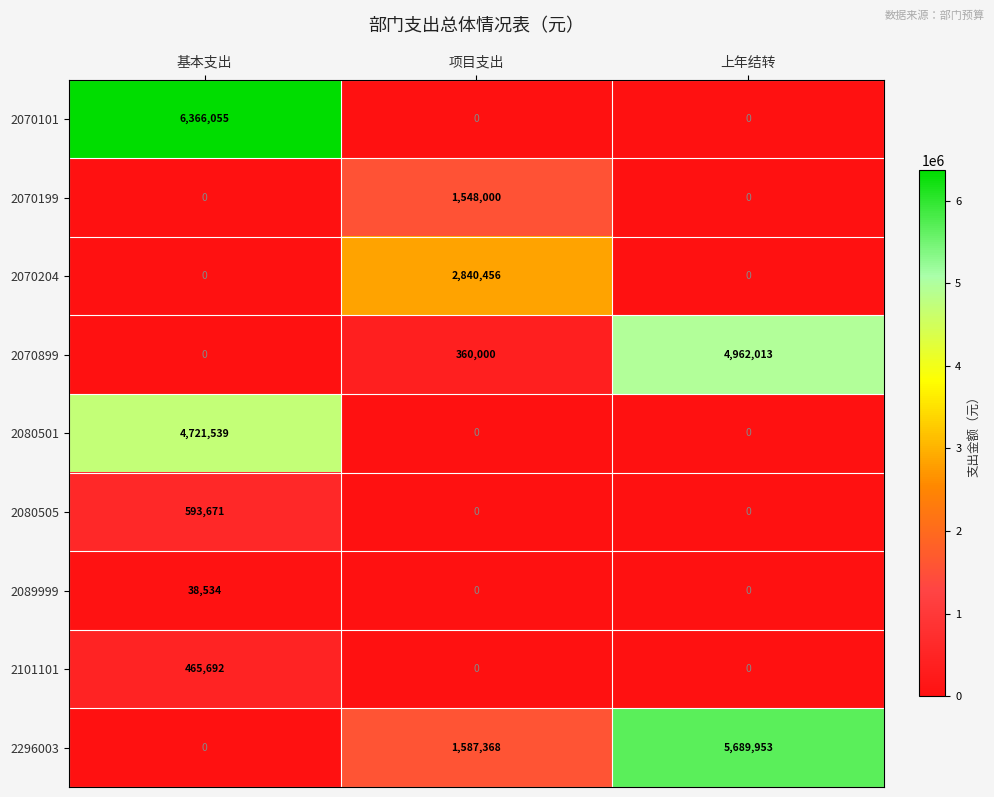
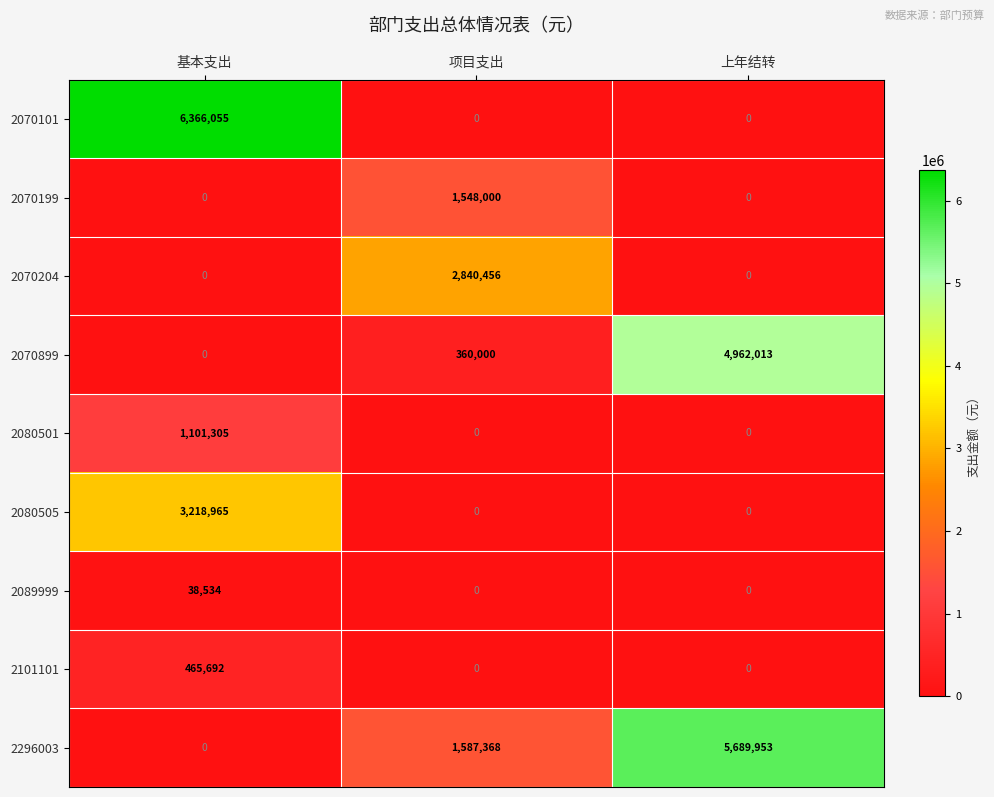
2080501, 基本支出: 4,721,539 -> 1,101,305
2080505, 基本支出: 593,671 -> 3,218,965
